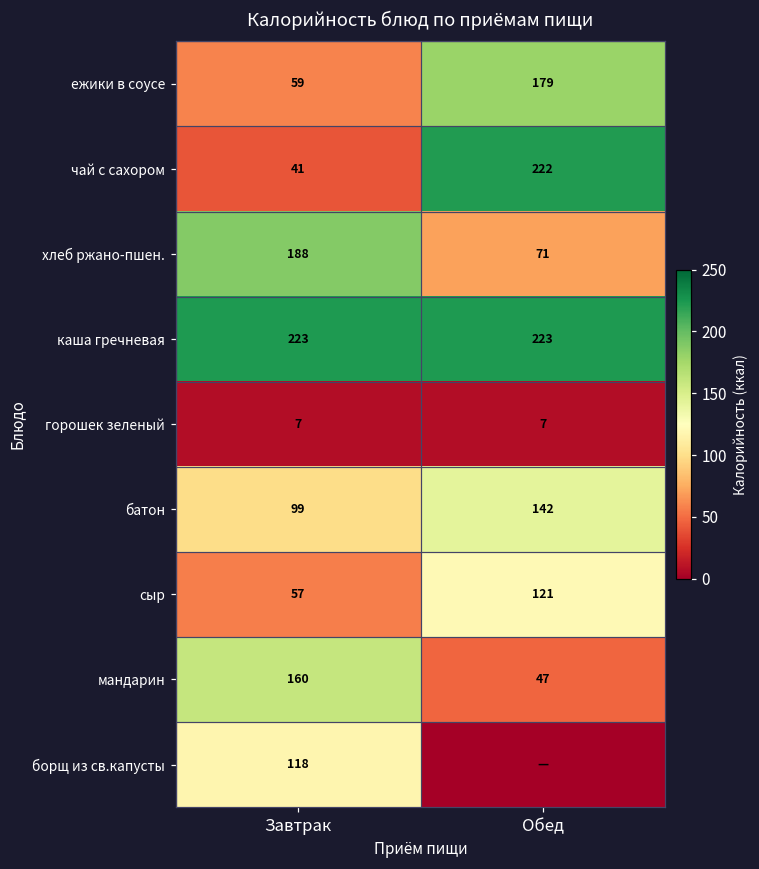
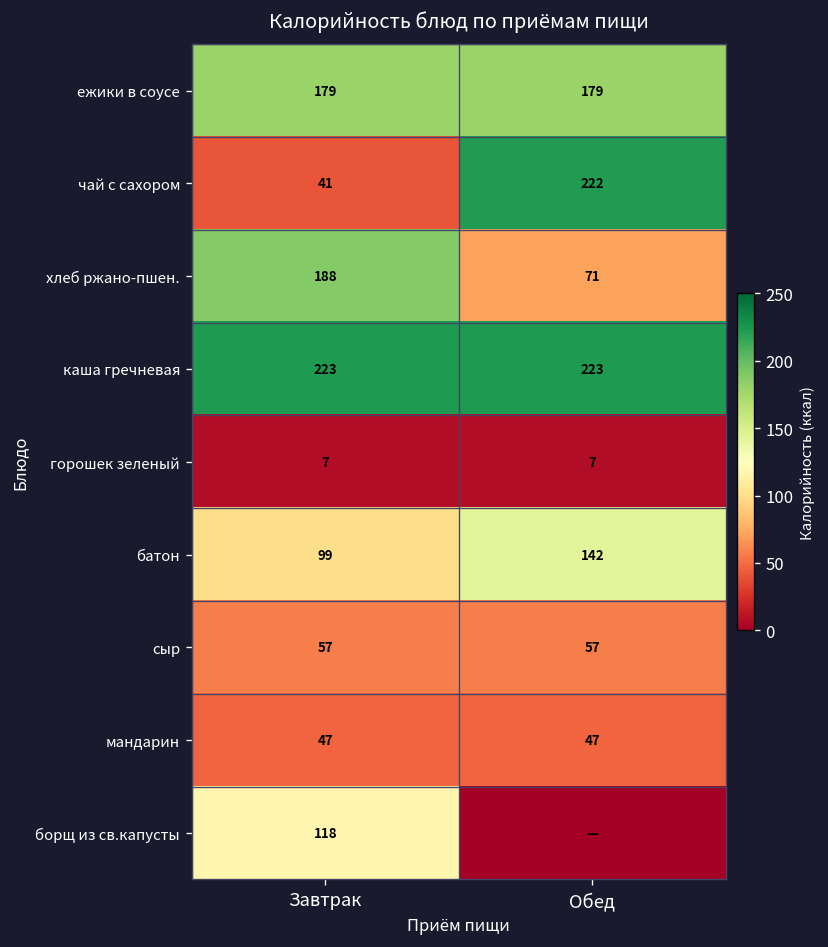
ежики в соусе, Завтрак: 59 -> 179
сыр, Обед: 121 -> 57
мандарин, Завтрак: 160 -> 47
